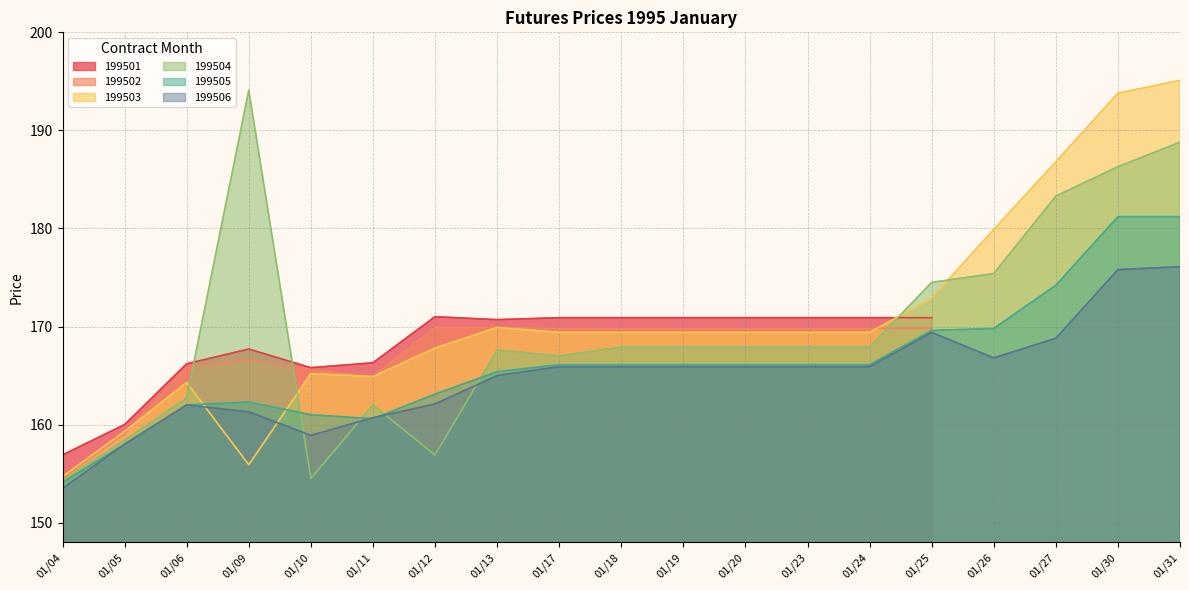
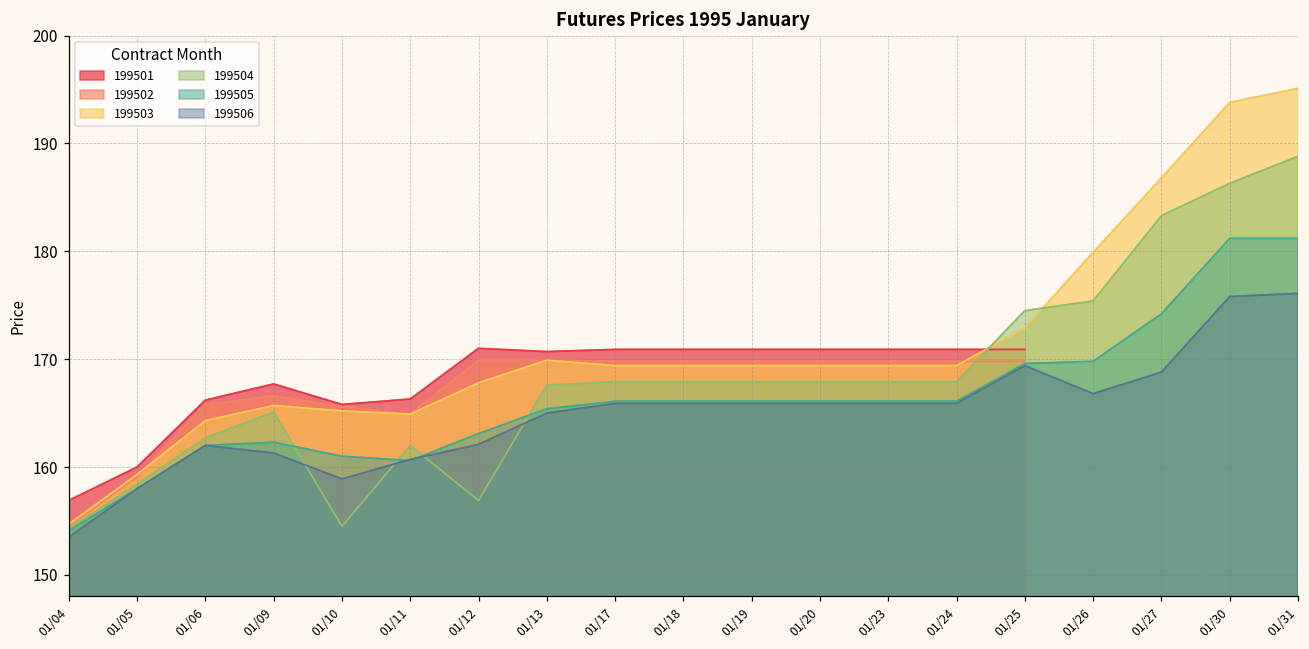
199503, 01/09: 156 -> 166
199504, 01/09: 194 -> 165
199504, 01/17: 167 -> 168
